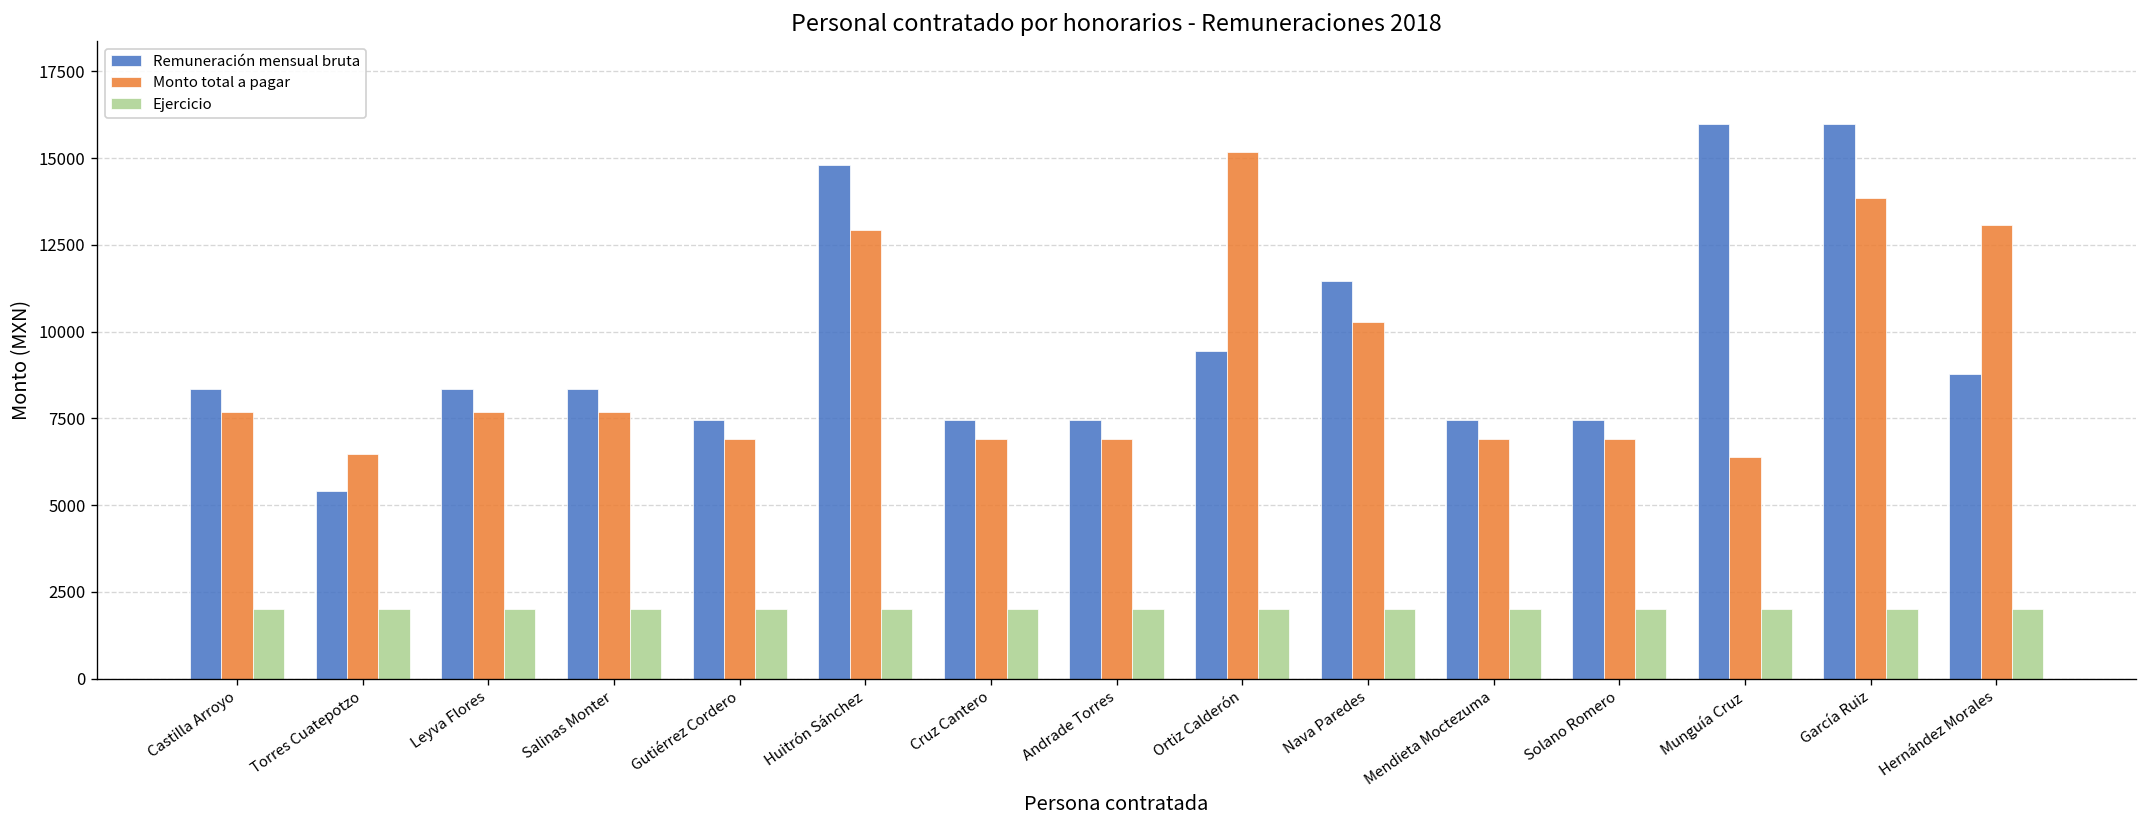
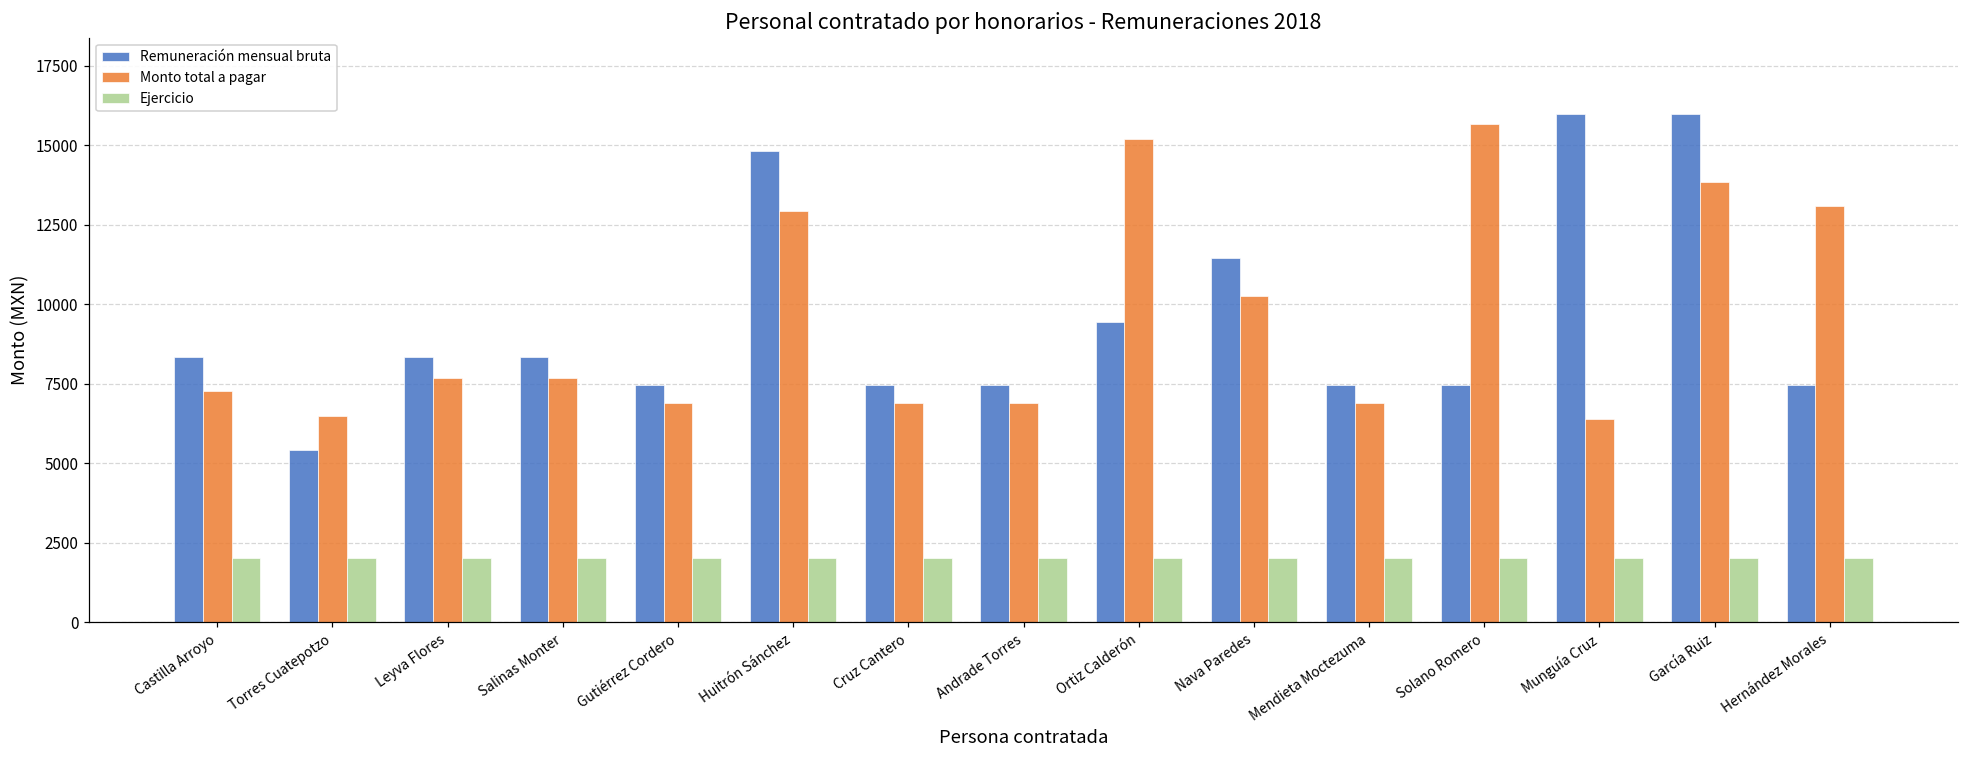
Monto total a pagar, Castilla Arroyo: 7700 -> 7300
Monto total a pagar, Solano Romero: 6900 -> 15700
Remuneración mensual bruta, Hernández Morales: 8800 -> 7500
